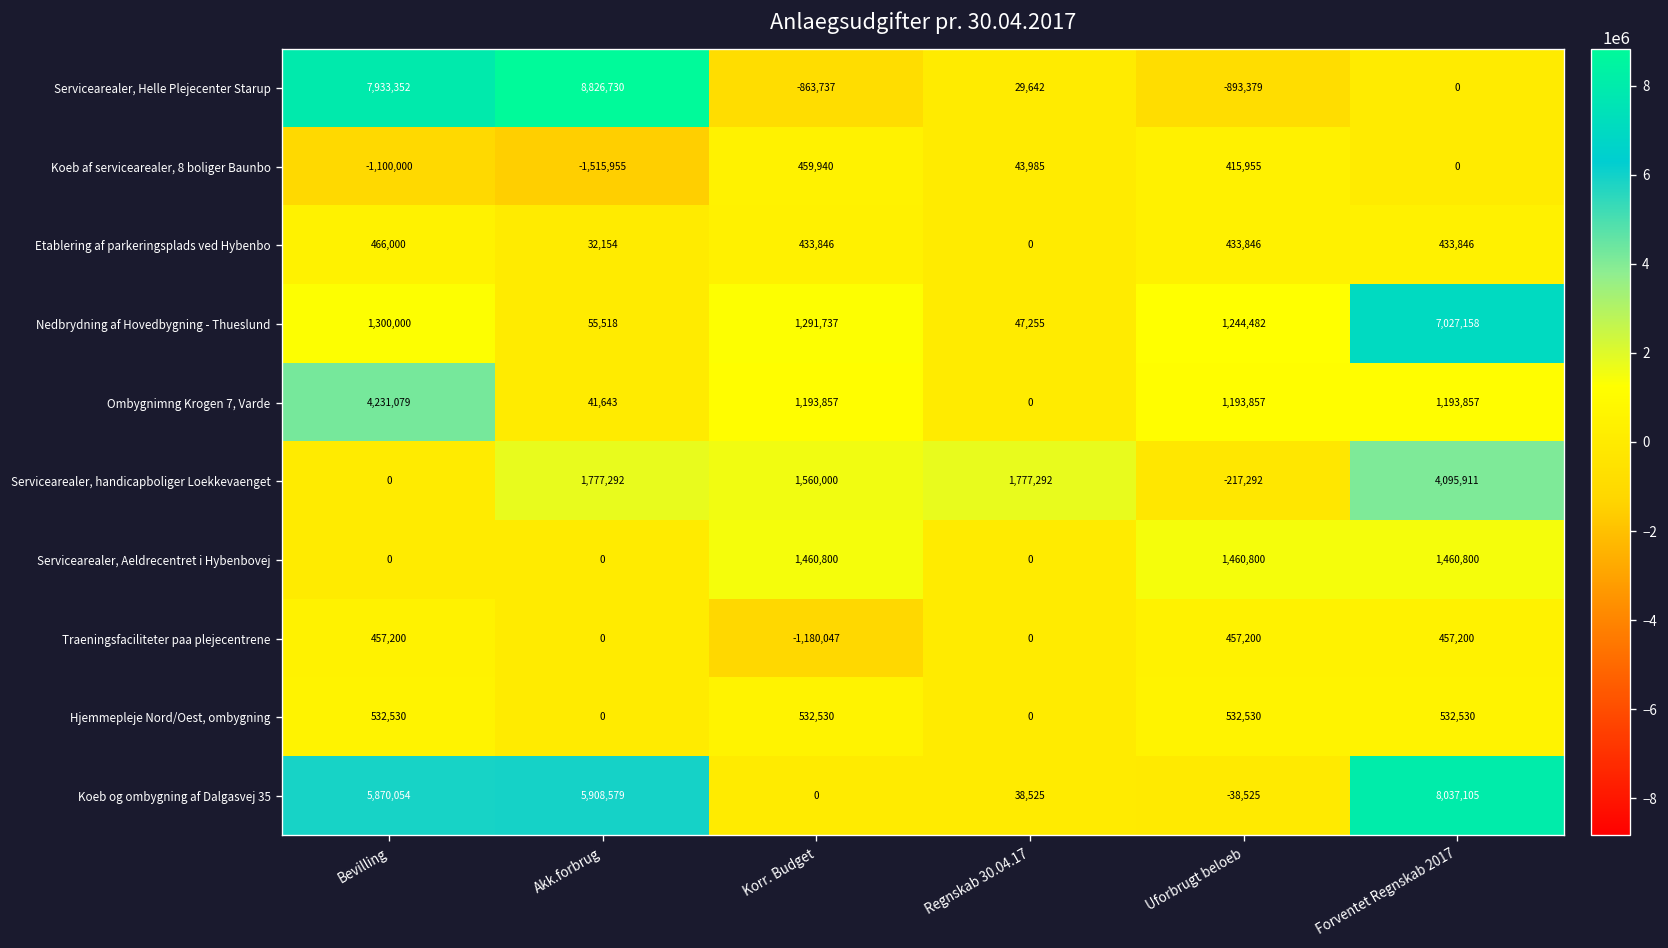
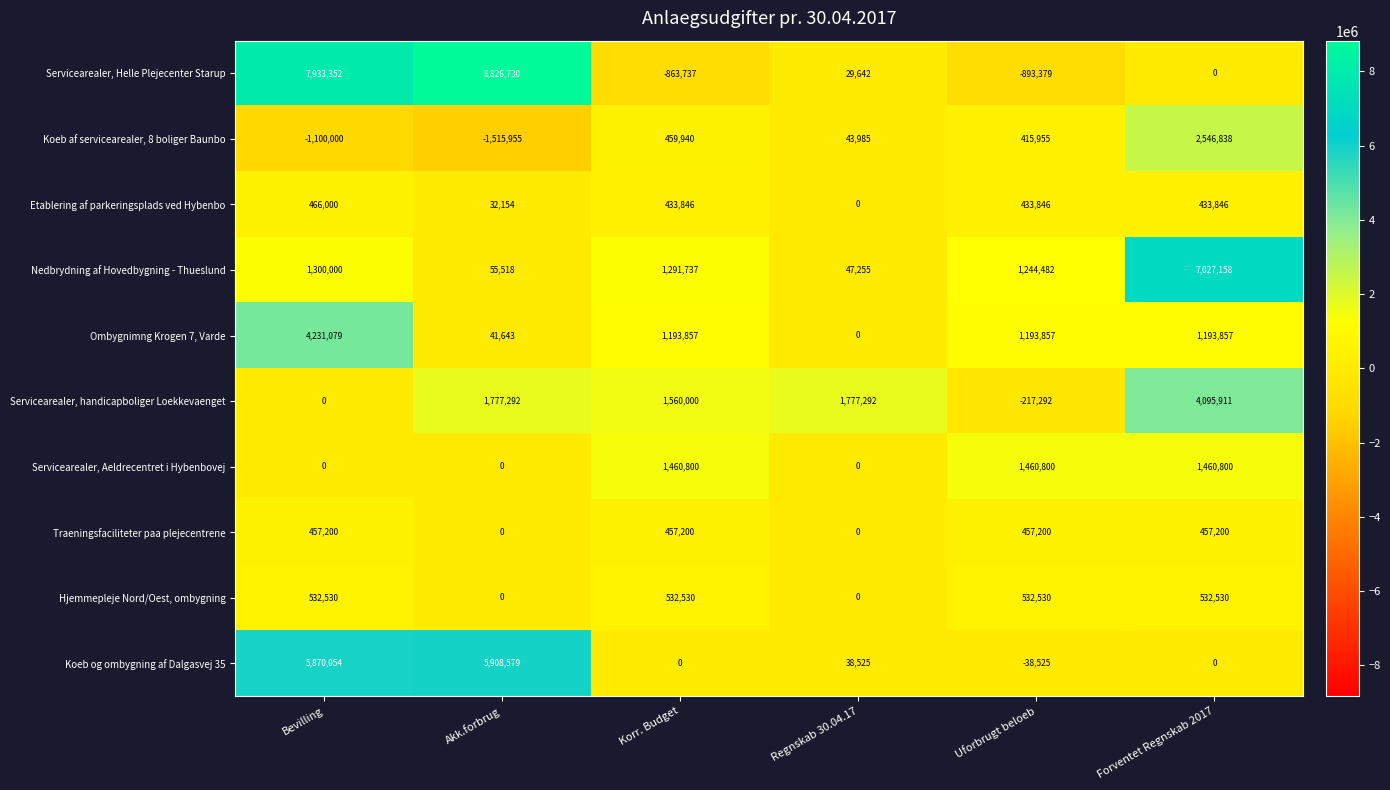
Koeb af servicearealer, 8 boliger Baunbo, Forventet Regnskab 2017: 0 -> 2,546,838
Traeningsfaciliteter paa plejecentrene, Korr. Budget: -1,180,047 -> 457,200
Koeb og ombygning af Dalgasvej 35, Forventet Regnskab 2017: 8,037,105 -> 0
